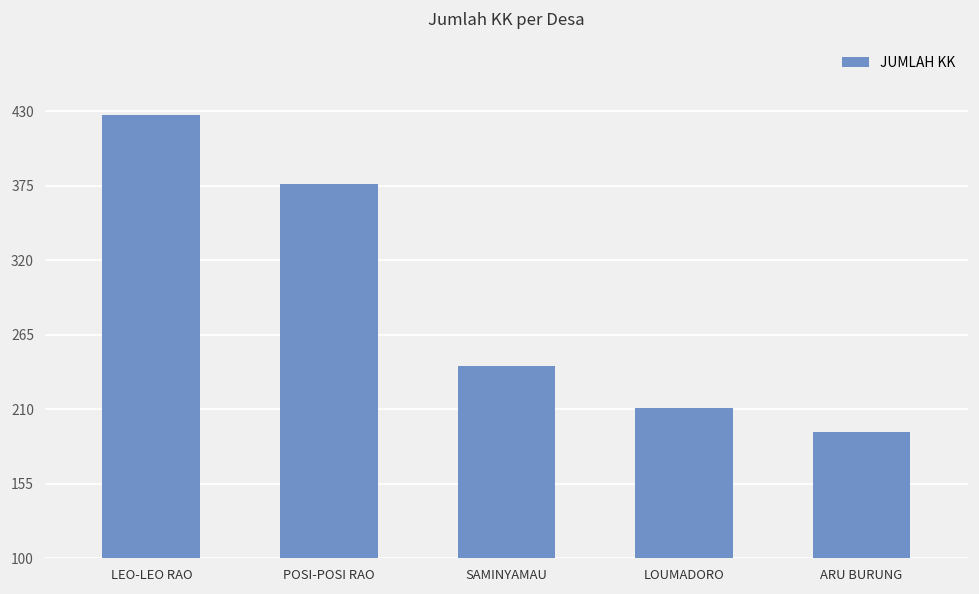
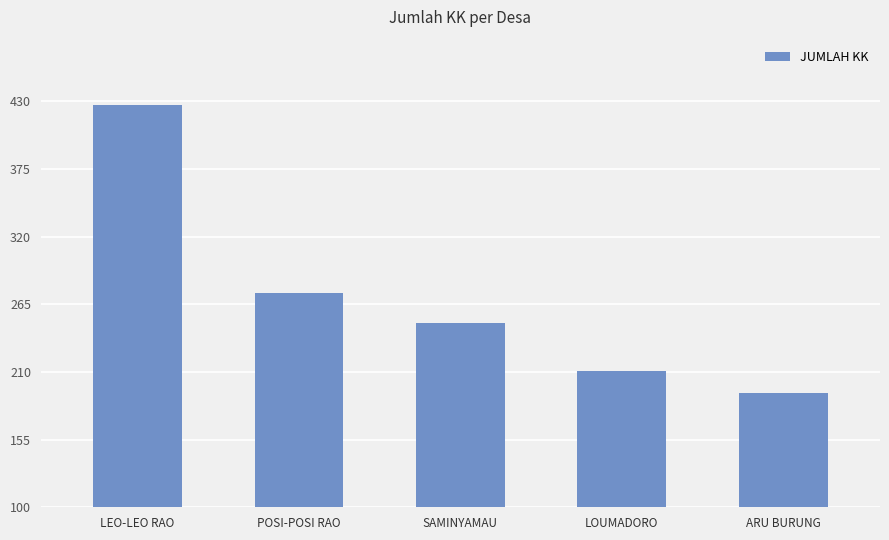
POSI-POSI RAO: 376 -> 274
SAMINYAMAU: 242 -> 250
